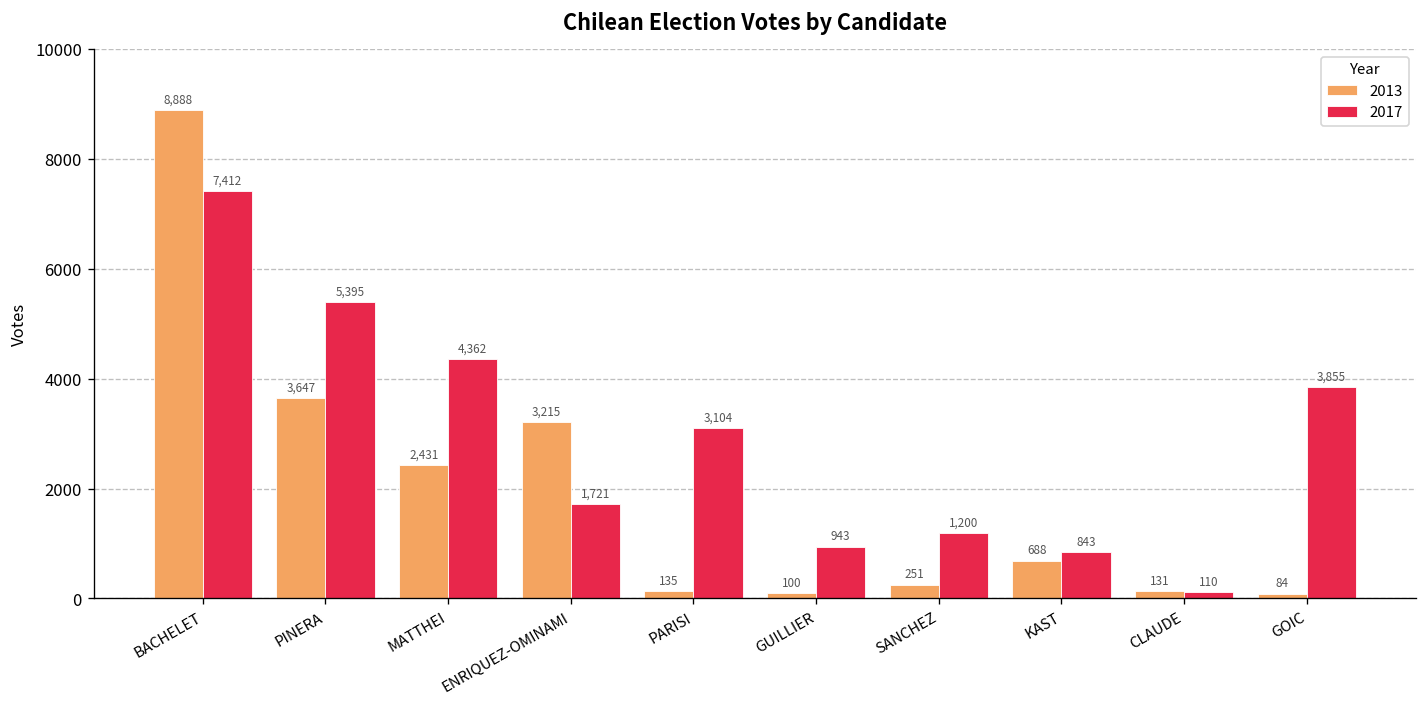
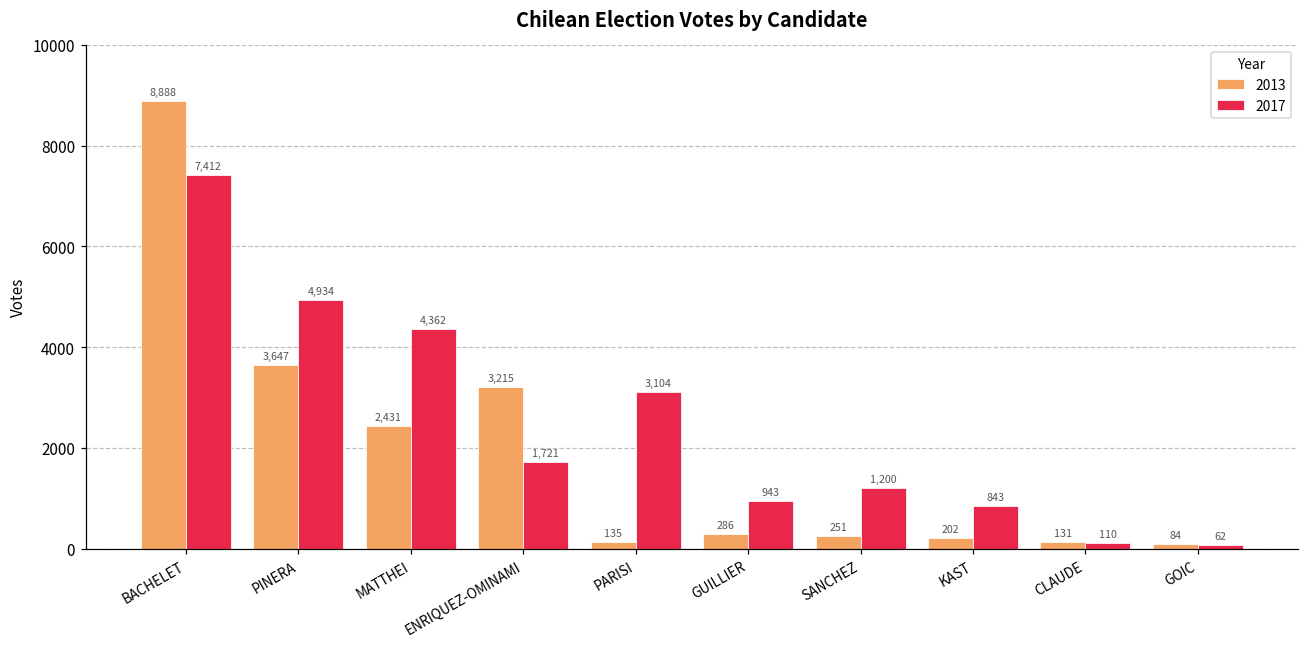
2017, PINERA: 5,395 -> 4,934
2013, GUILLIER: 100 -> 286
2013, KAST: 688 -> 202
2017, GOIC: 3,855 -> 62
